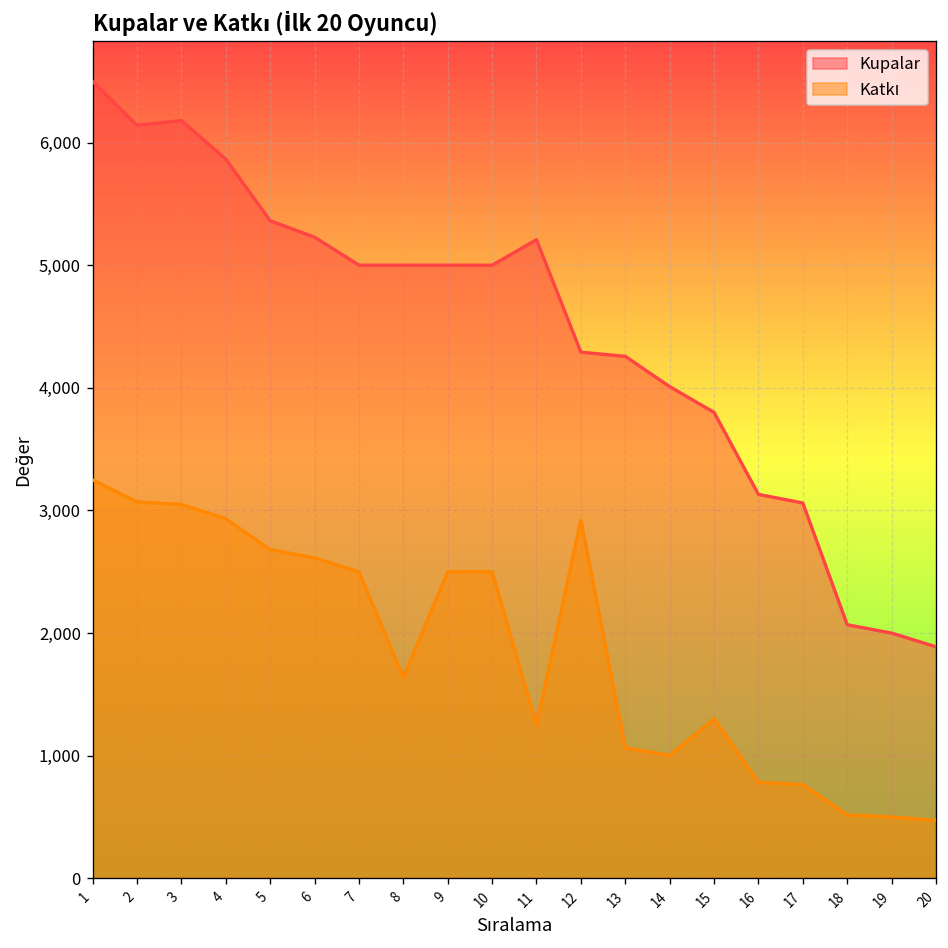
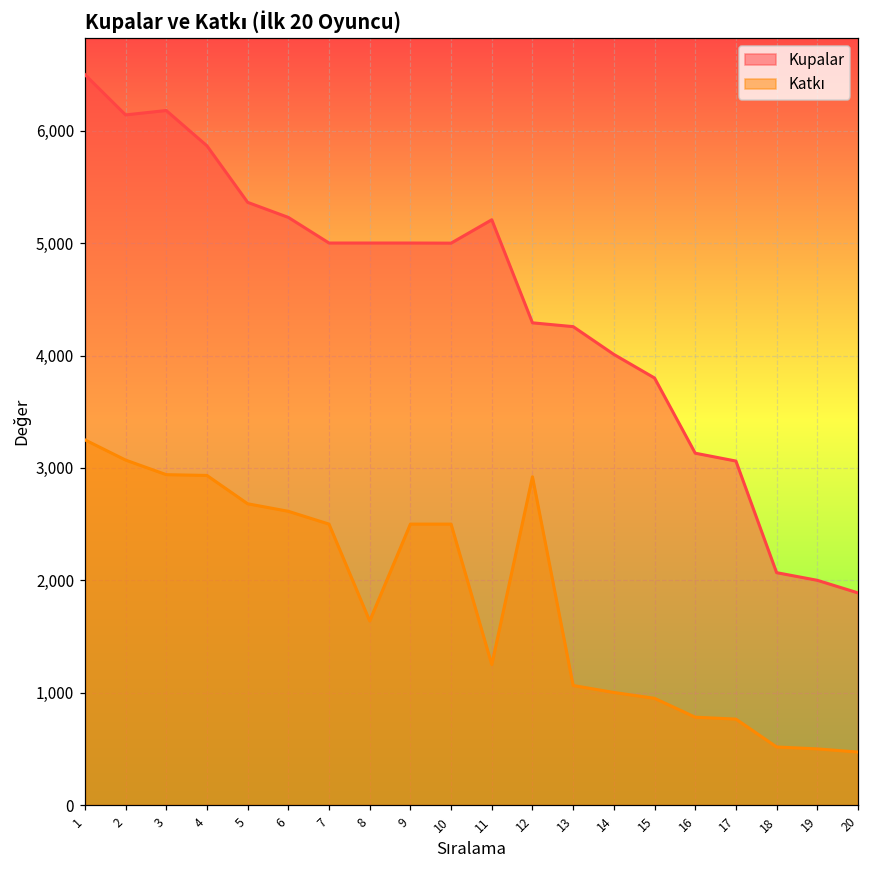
Katkı, 3: 3,050 -> 2,940
Katkı, 15: 1,300 -> 950
